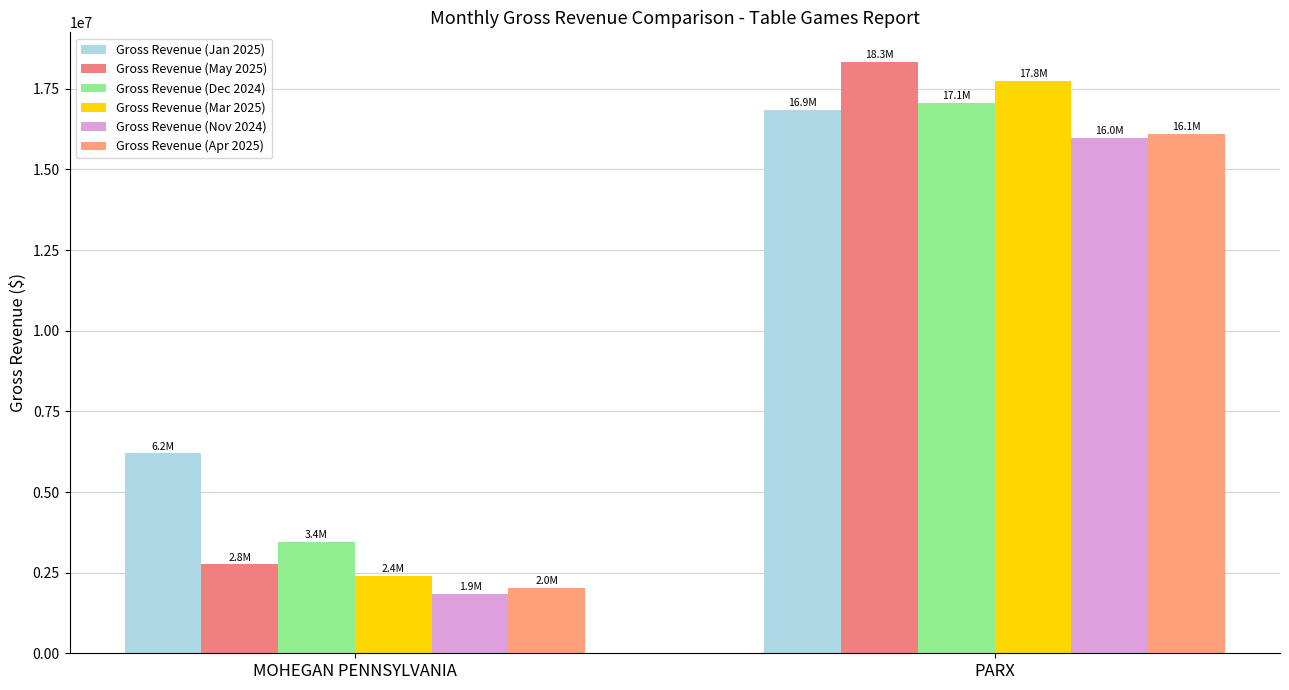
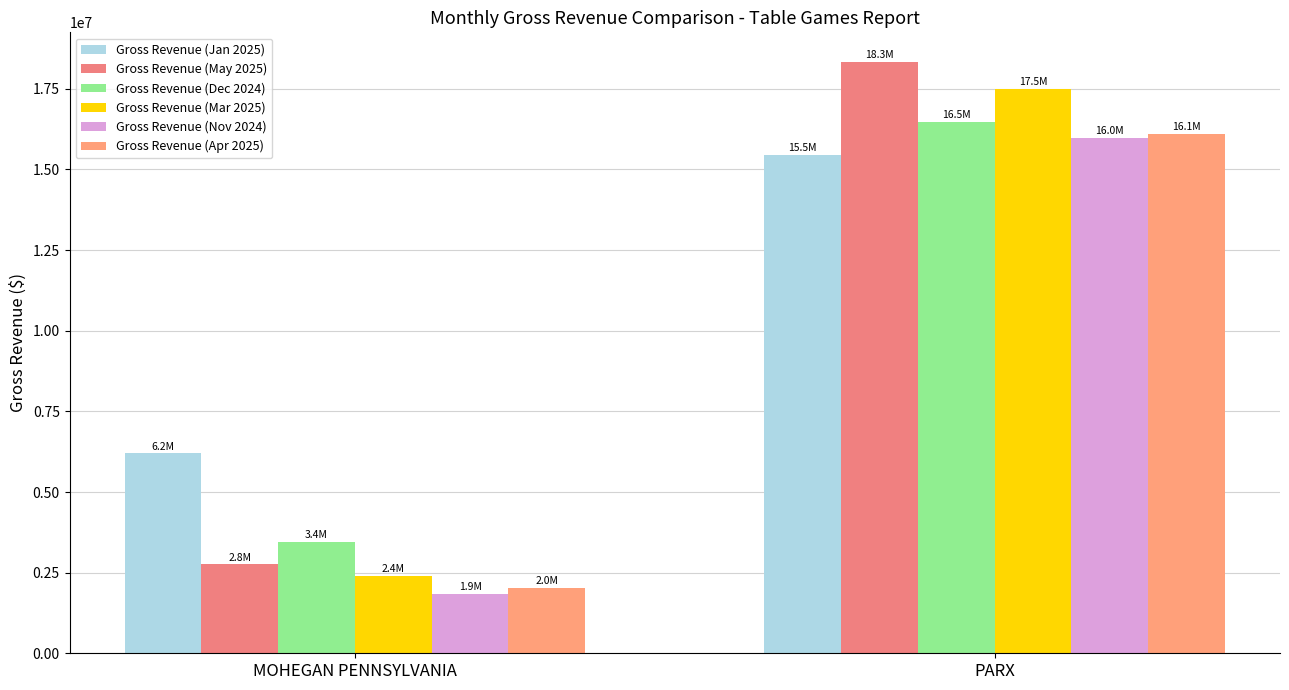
Gross Revenue (Jan 2025), PARX: 16.9M -> 15.5M
Gross Revenue (Dec 2024), PARX: 17.1M -> 16.5M
Gross Revenue (Mar 2025), PARX: 17.8M -> 17.5M
